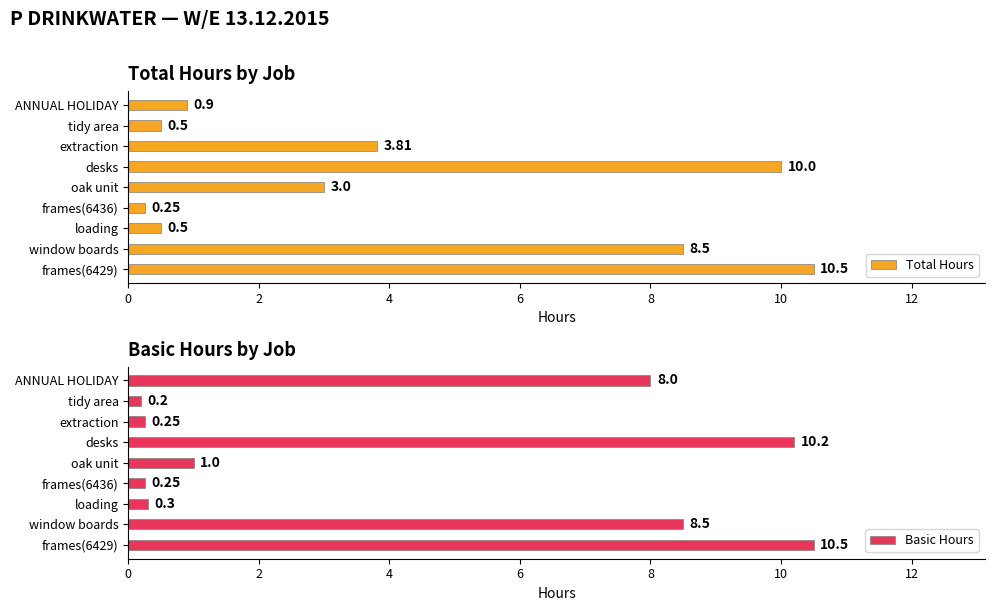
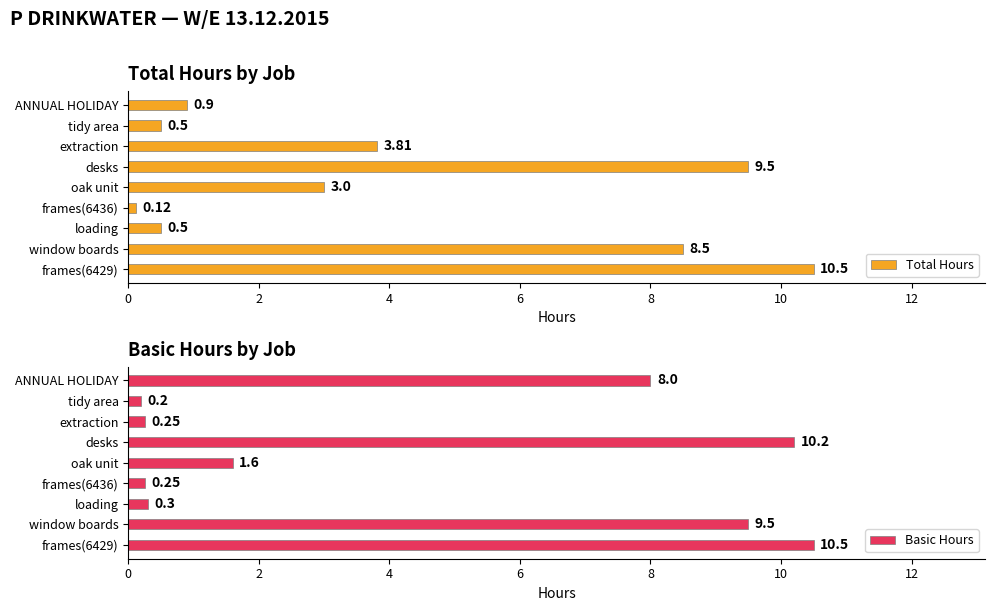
Total Hours by Job, desks: 10.0 -> 9.5
Total Hours by Job, frames(6436): 0.25 -> 0.12
Basic Hours by Job, oak unit: 1.0 -> 1.6
Basic Hours by Job, window boards: 8.5 -> 9.5
